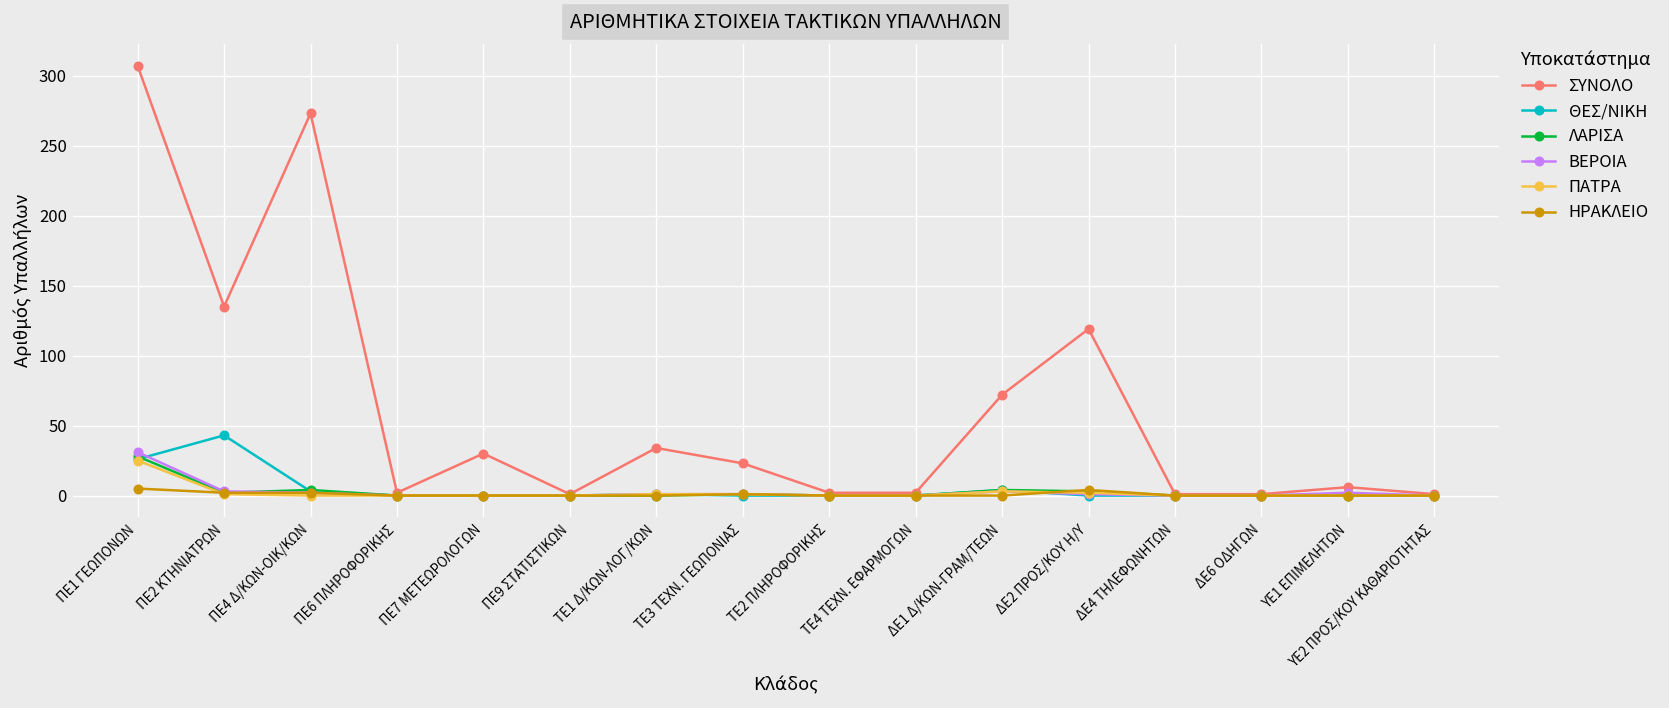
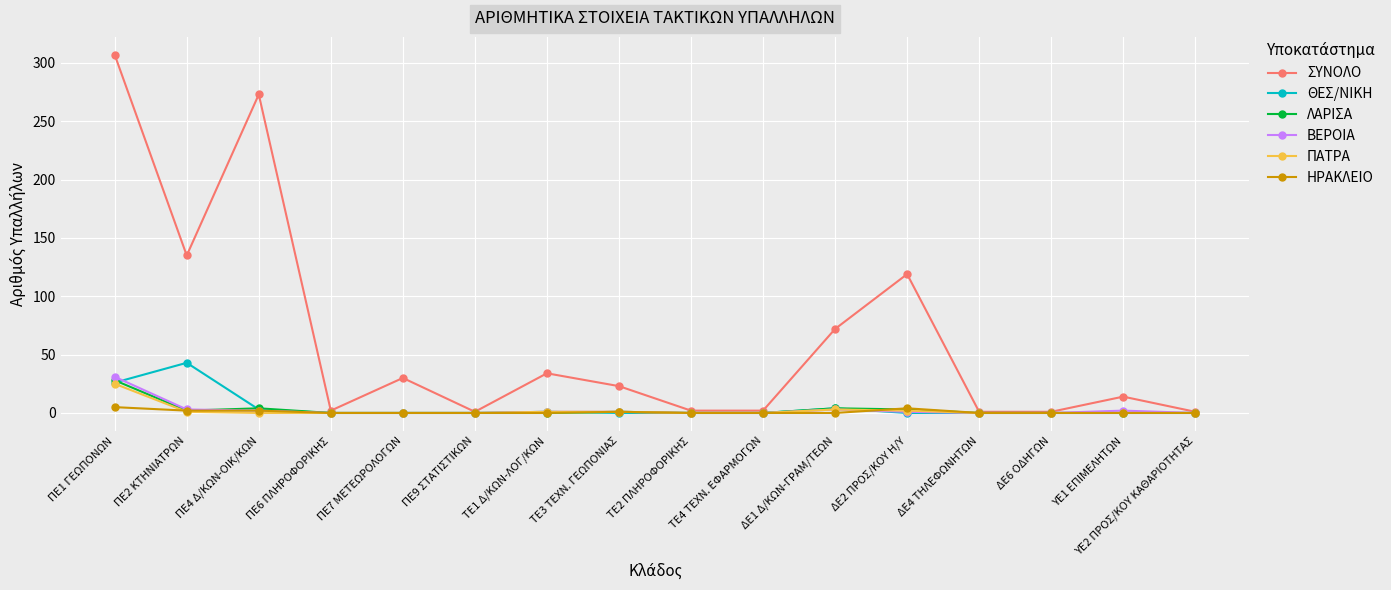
ΣΥΝΟΛΟ, ΥΕ1 ΕΠΙΜΕΛΗΤΩΝ: 6 -> 14
